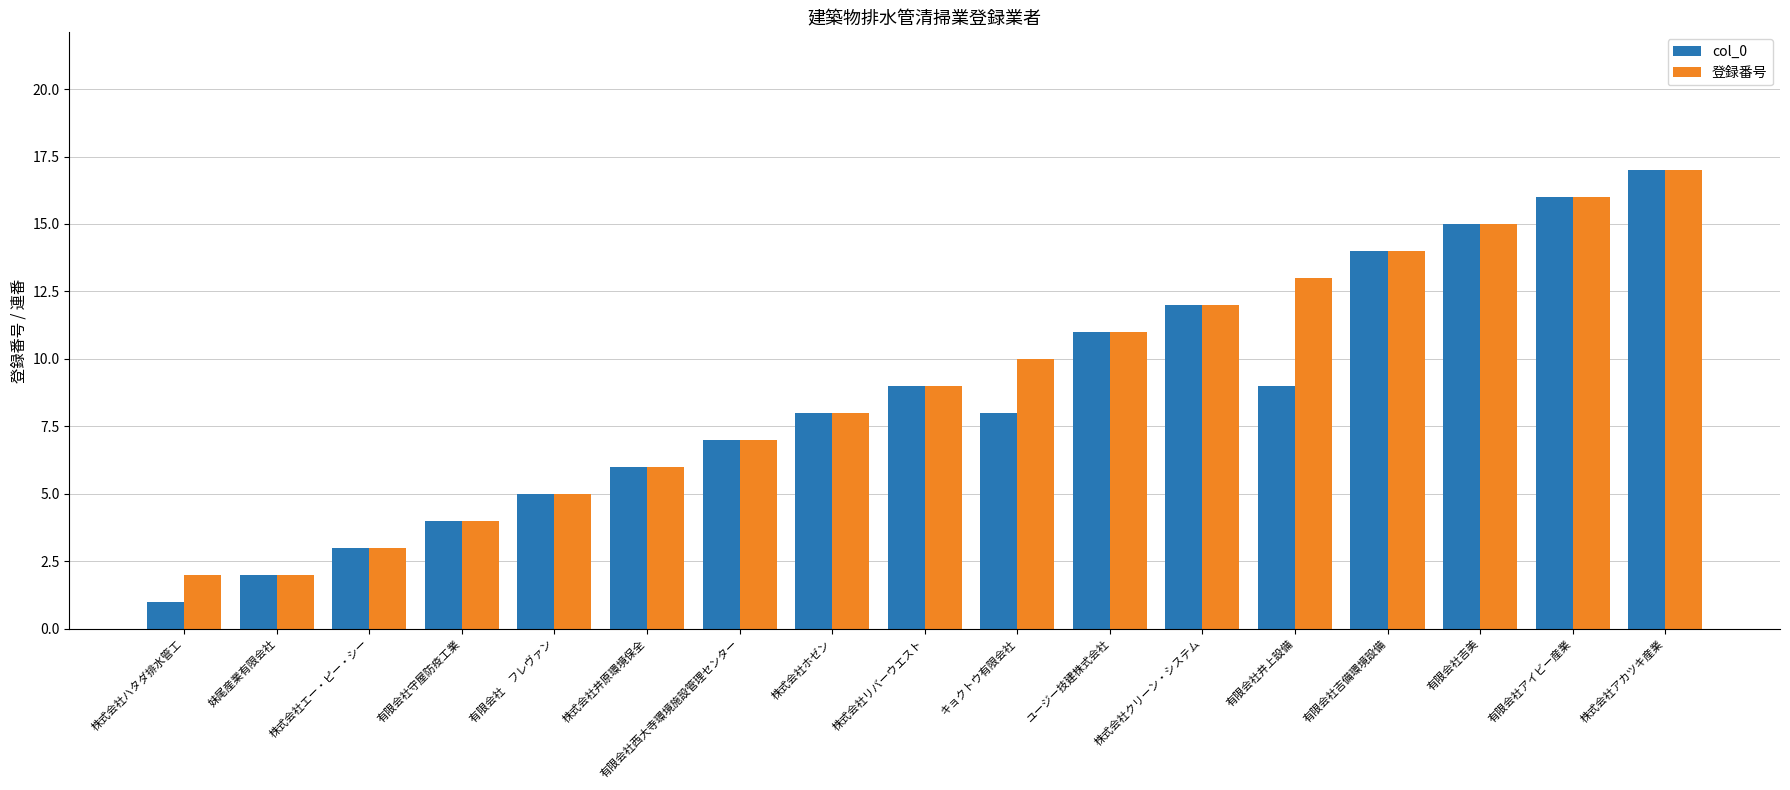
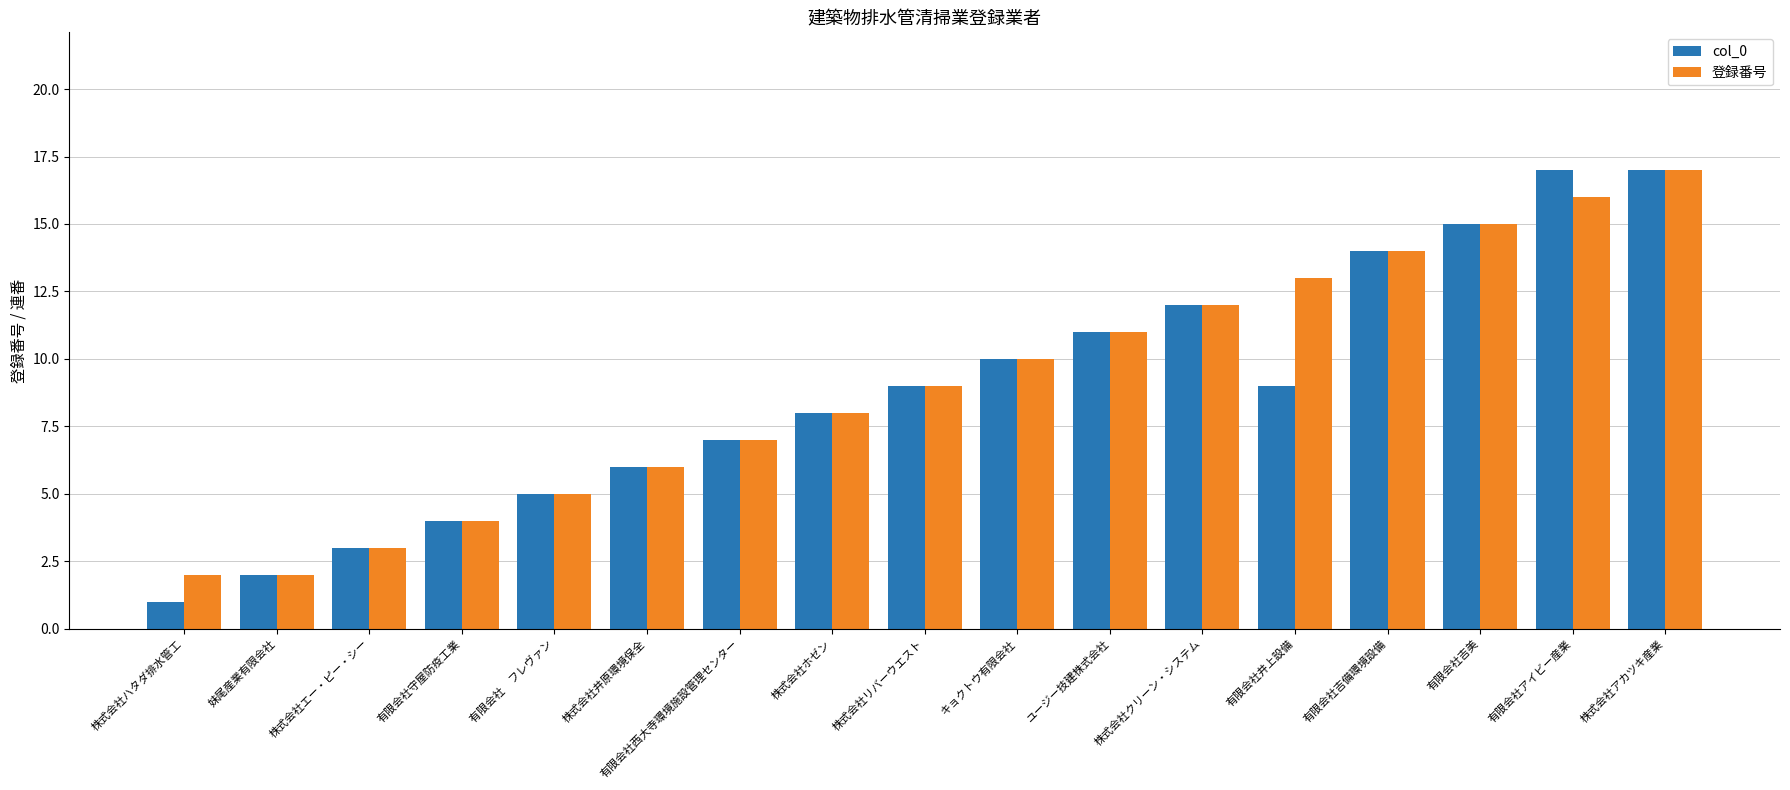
col_0, キョクトウ有限会社: 8 -> 10
col_0, 有限会社アイビー産業: 16 -> 17
